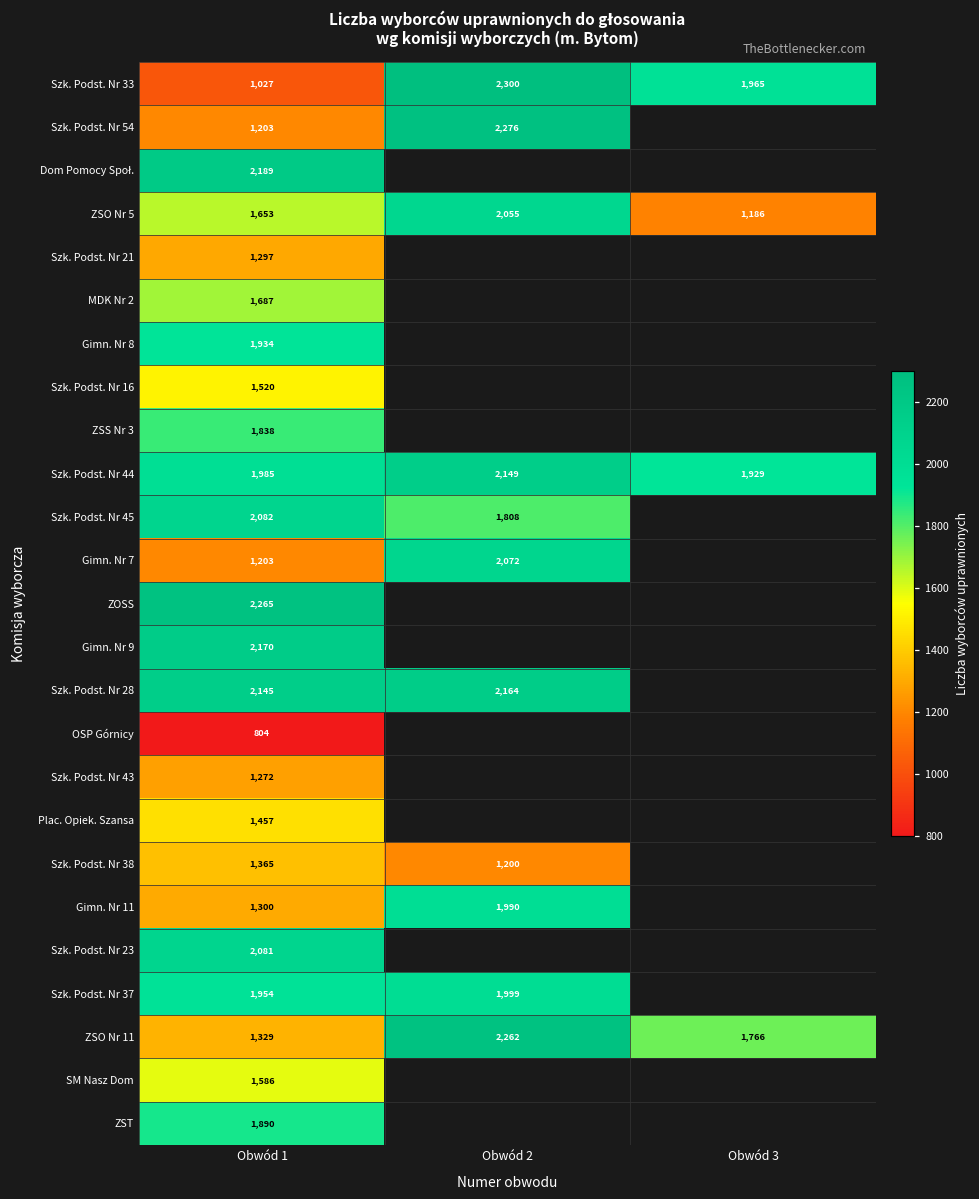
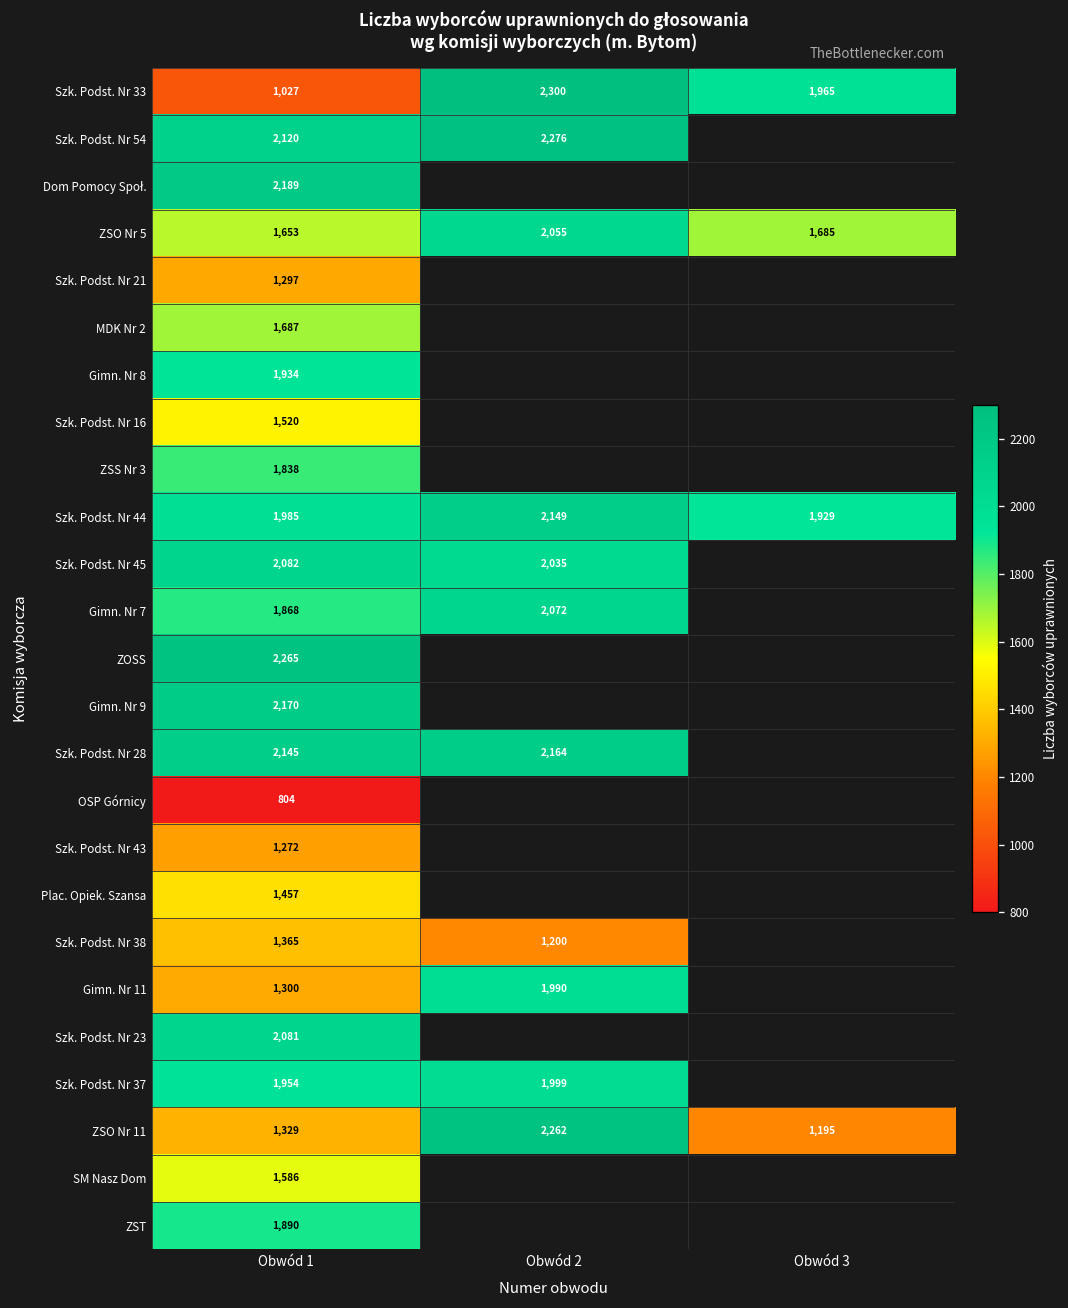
Szk. Podst. Nr 54, Obwód 1: 1,203 -> 2,120
ZSO Nr 5, Obwód 3: 1,186 -> 1,685
Szk. Podst. Nr 45, Obwód 2: 1,808 -> 2,035
Gimn. Nr 7, Obwód 1: 1,203 -> 1,868
ZSO Nr 11, Obwód 3: 1,766 -> 1,195
